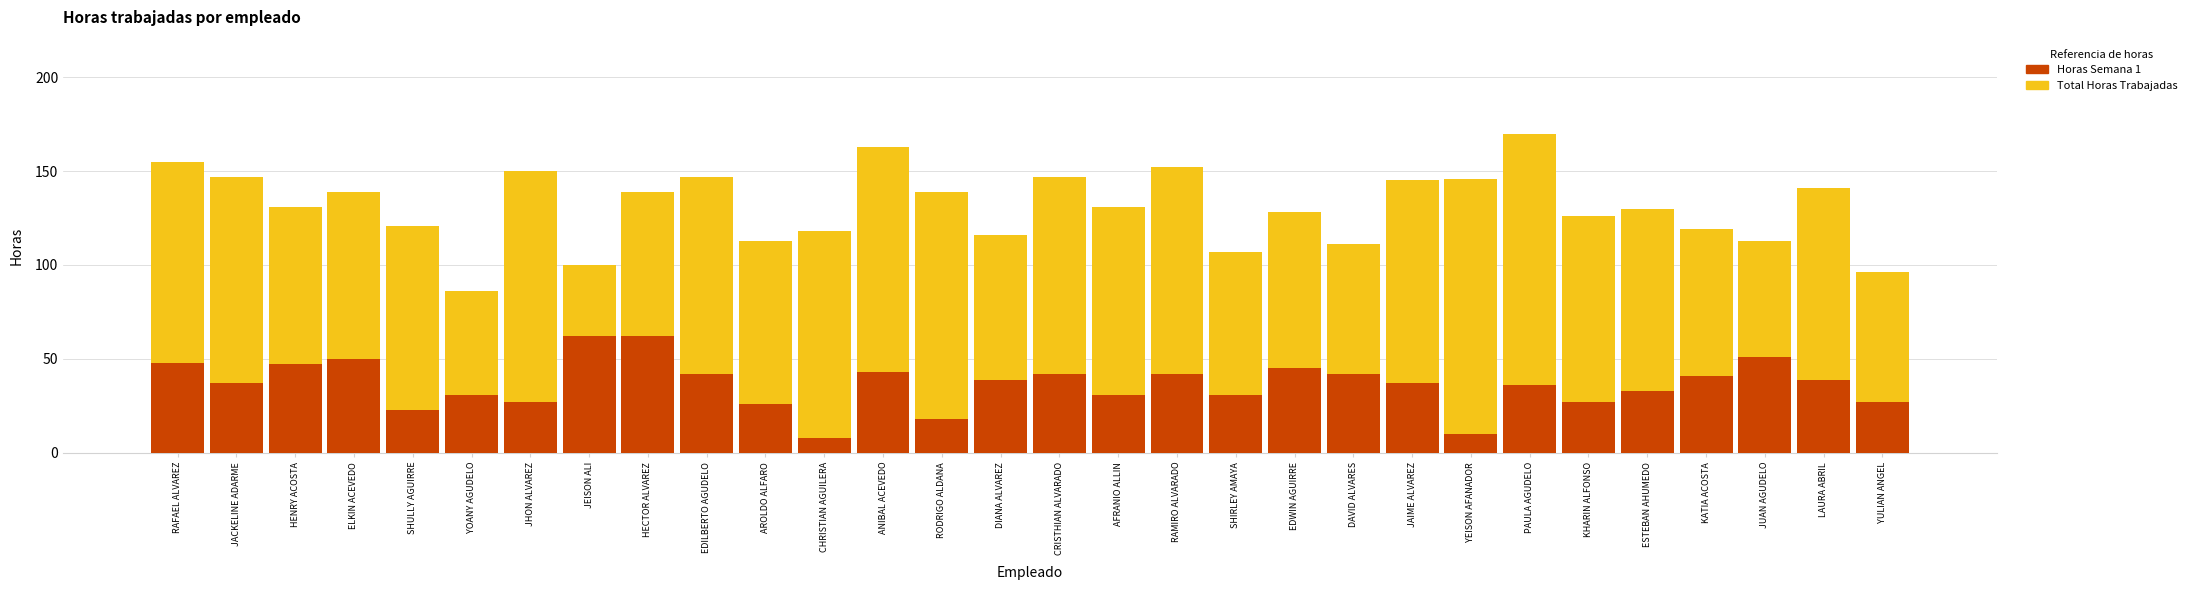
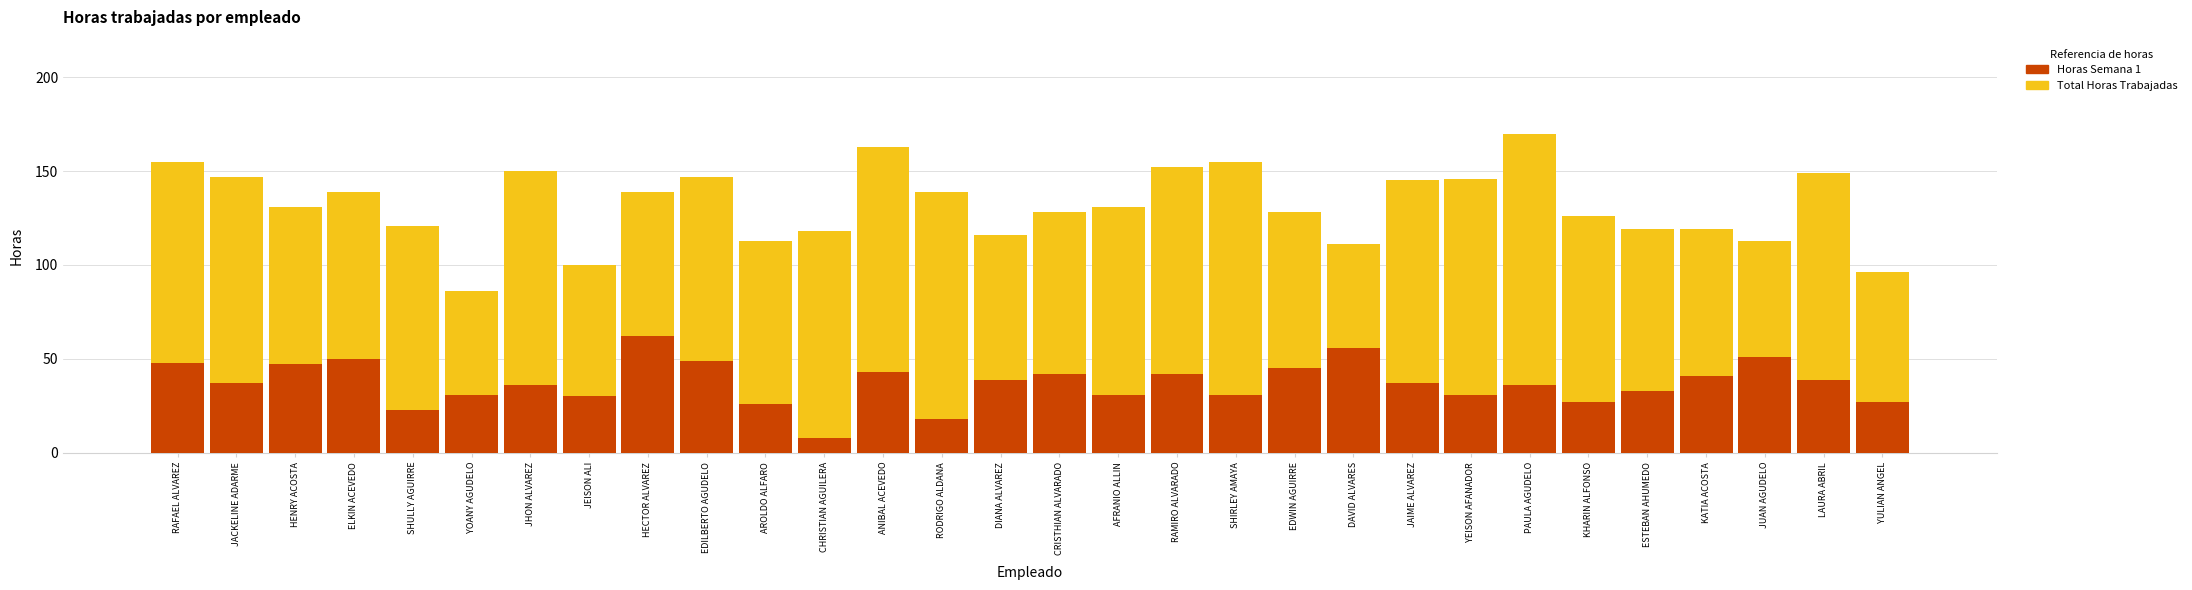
Horas Semana 1, JHON ALVAREZ: 27 -> 36
Horas Semana 1, JEISON ALI: 62 -> 30
Horas Semana 1, EDILBERTO AGUDELO: 42 -> 49
Total Horas Trabajadas, CRISTHIAN ALVARADO: 147 -> 128
Total Horas Trabajadas, SHIRLEY AMAYA: 107 -> 155
Horas Semana 1, DAVID ALVARES: 42 -> 56
Horas Semana 1, YEISON AFANADOR: 10 -> 31
Total Horas Trabajadas, ESTEBAN AHUMEDO: 130 -> 119
Total Horas Trabajadas, LAURA ABRIL: 141 -> 149
